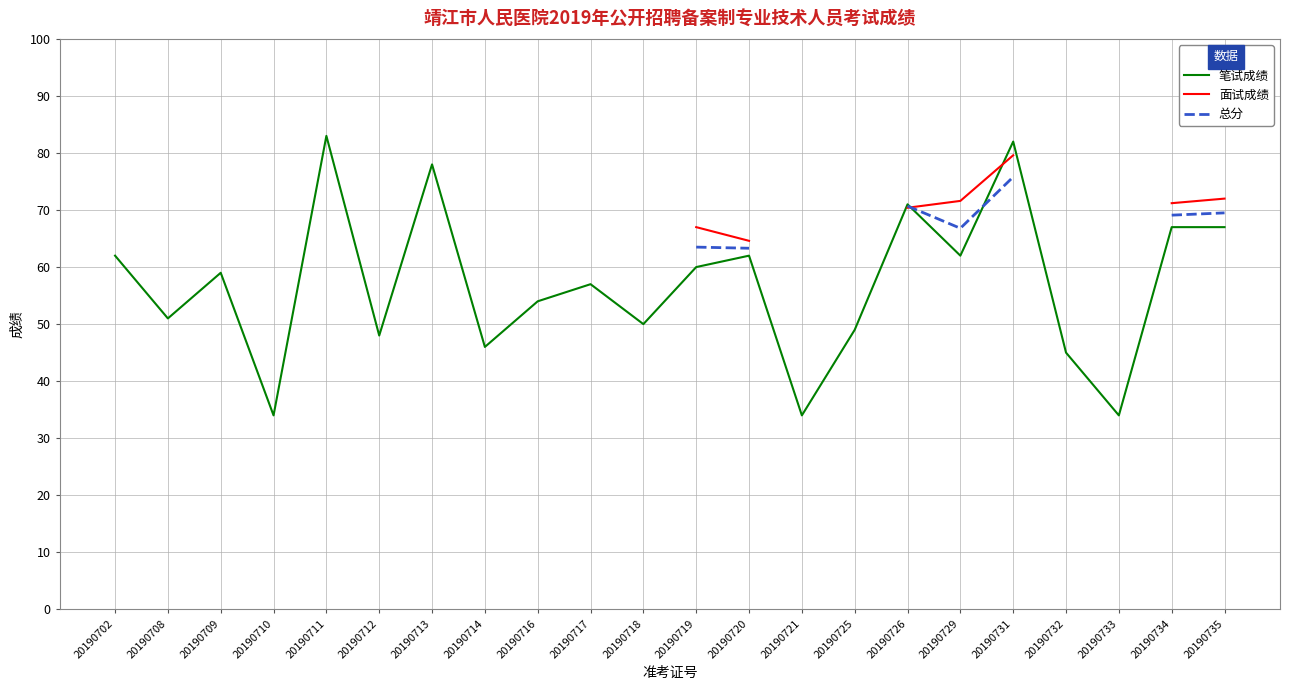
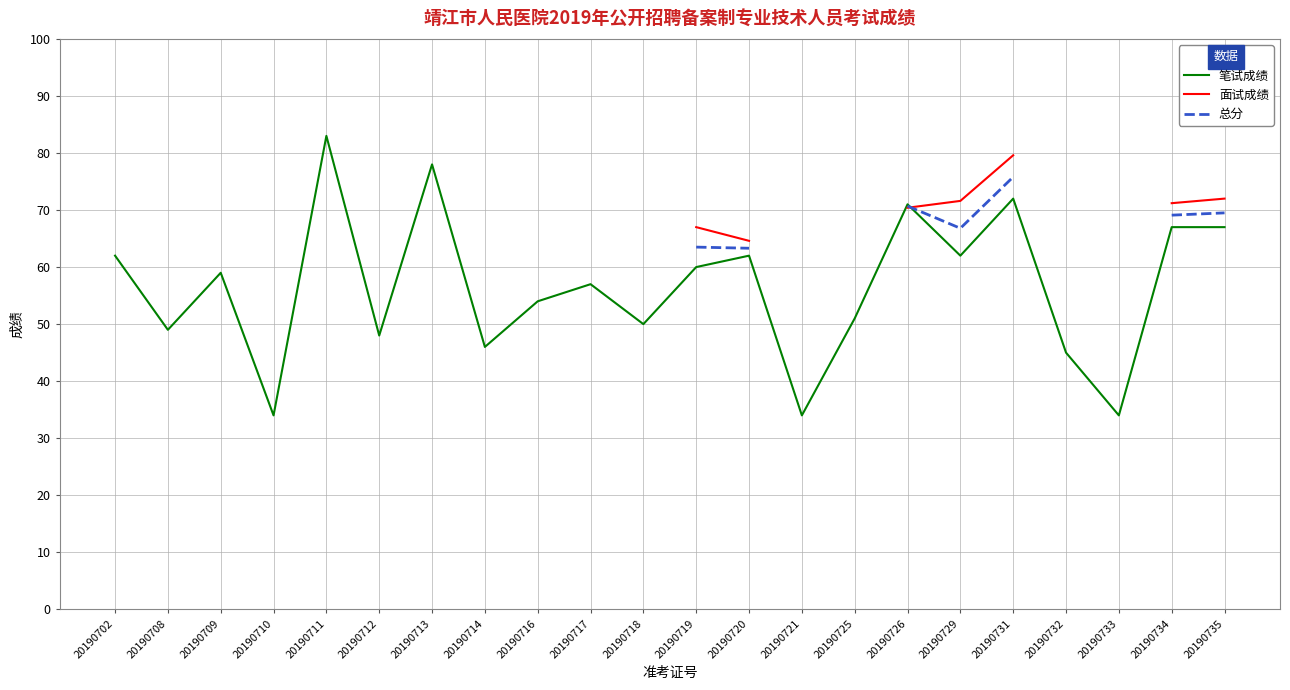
笔试成绩, 20190708: 51 -> 49
笔试成绩, 20190725: 49 -> 51
笔试成绩, 20190731: 82 -> 72
